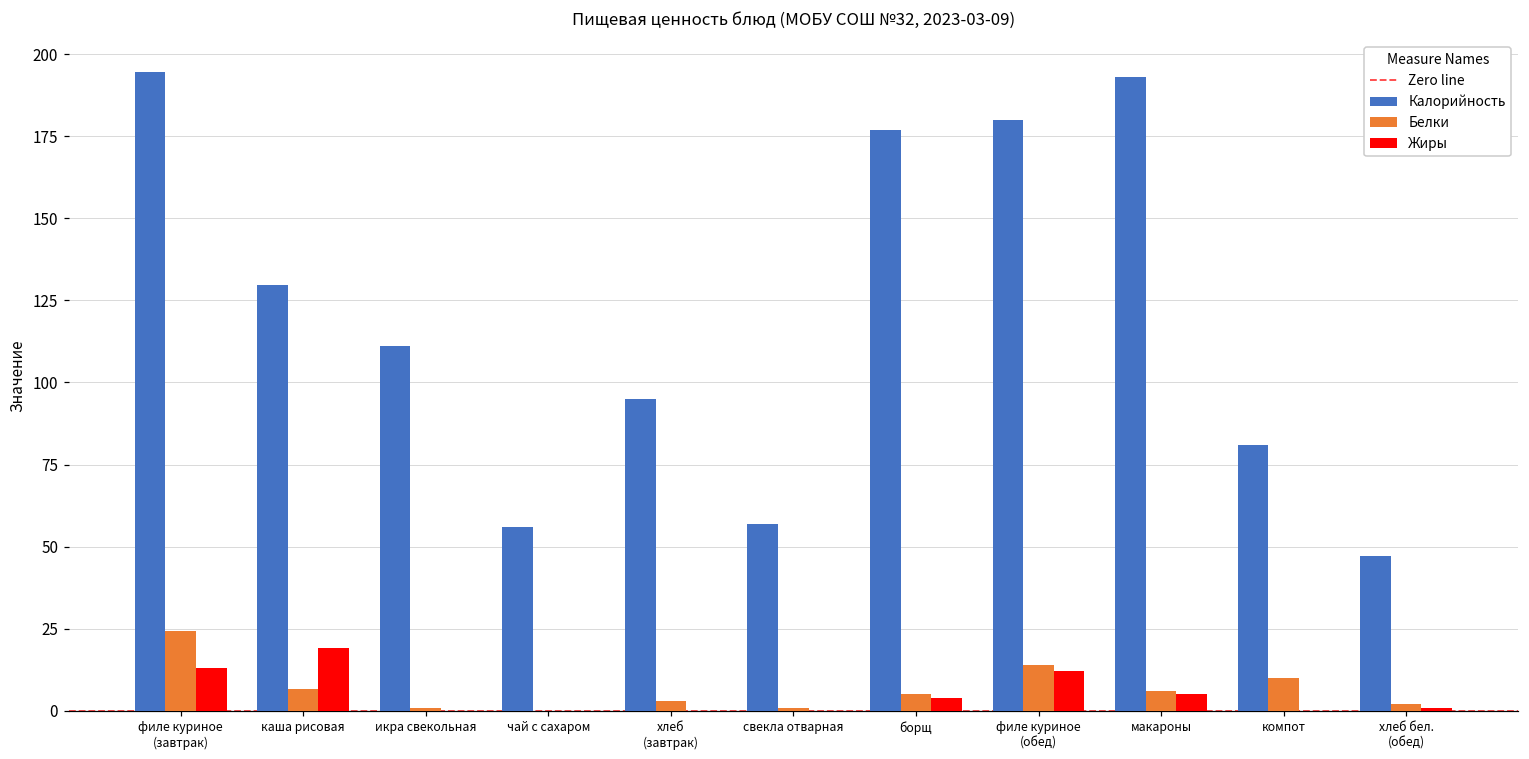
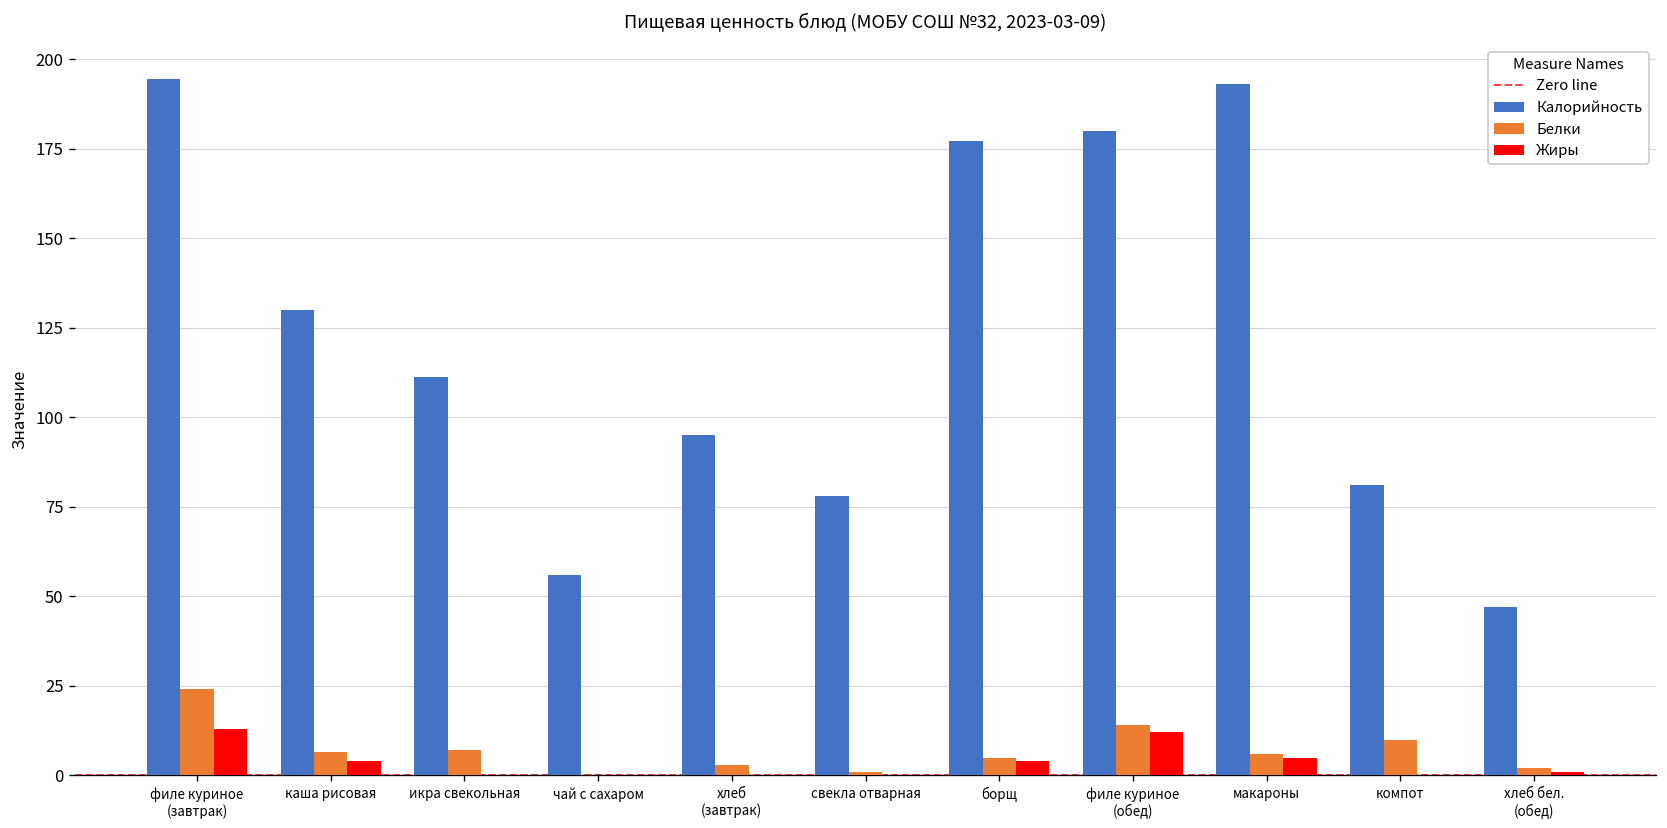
Жиры, каша рисовая: 19 -> 4
Белки, икра свекольная: 1 -> 7
Калорийность, свекла отварная: 57 -> 78
